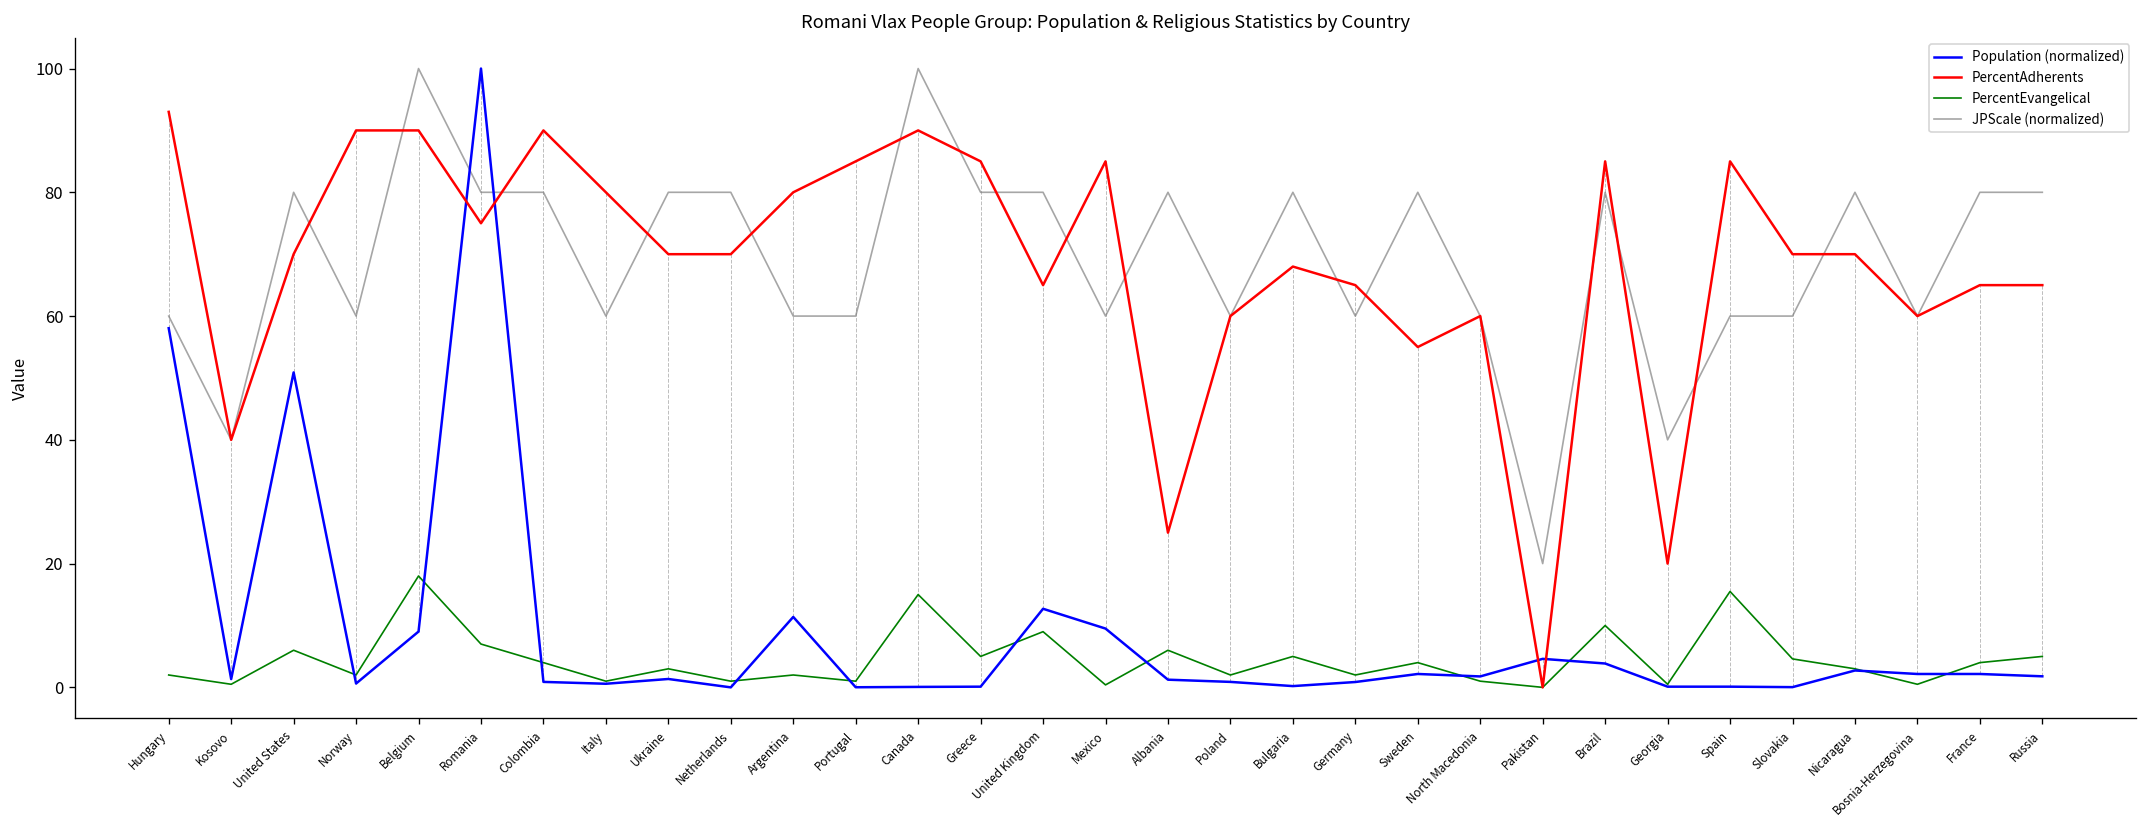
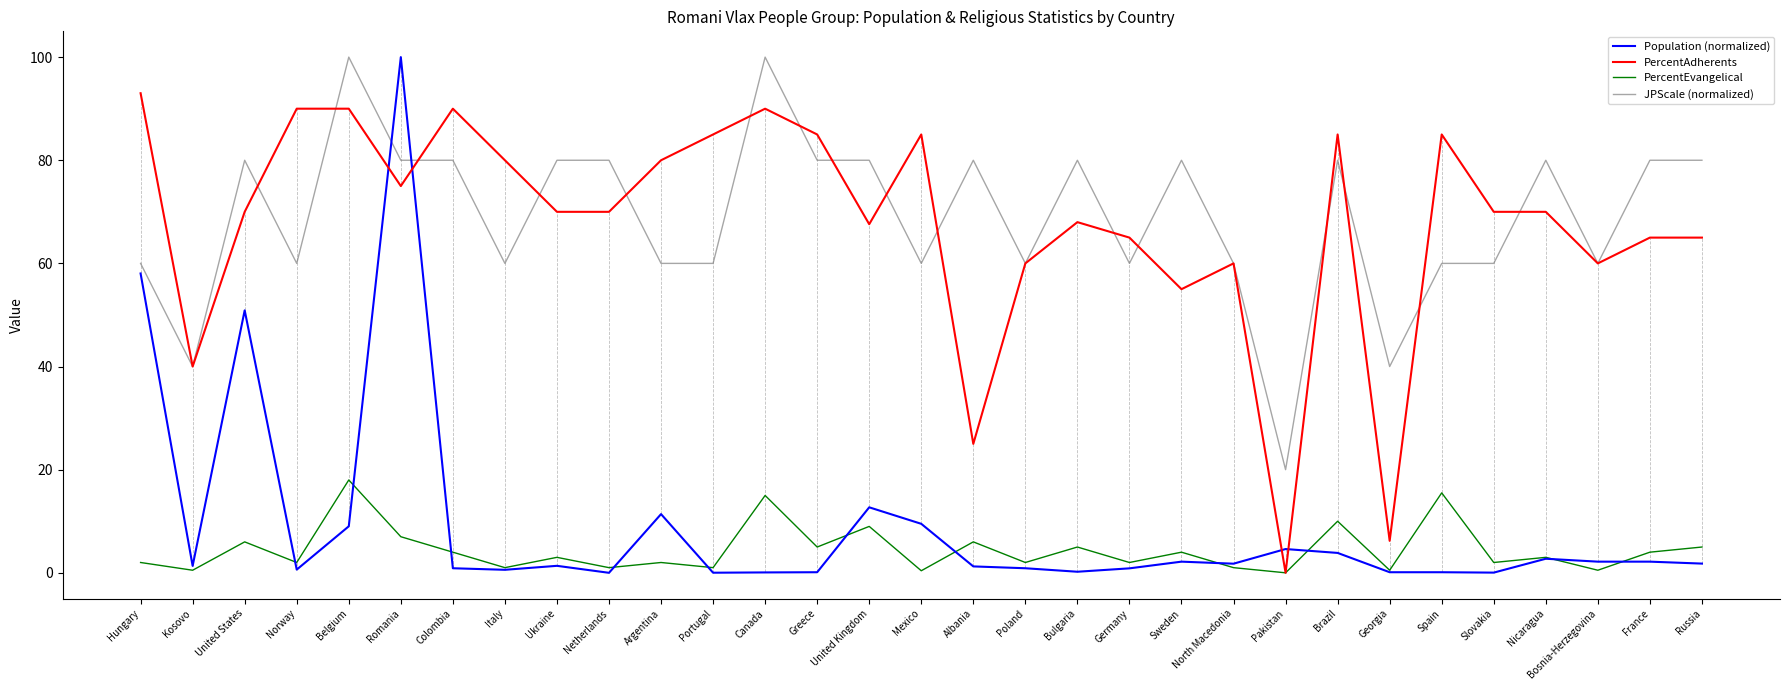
PercentAdherents, United Kingdom: 65 -> 68
PercentAdherents, Georgia: 20 -> 6
PercentEvangelical, Slovakia: 5 -> 2
